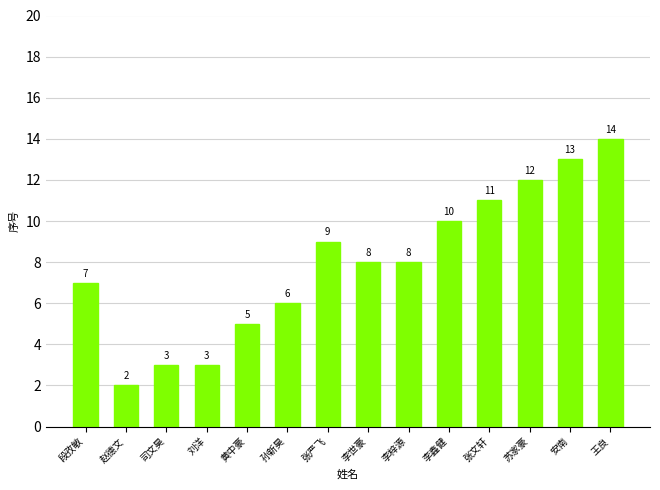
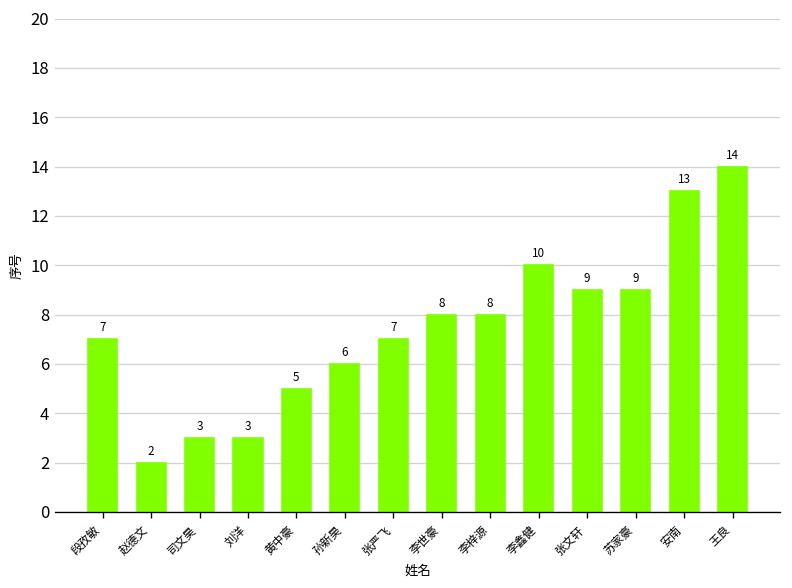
张严飞: 9 -> 7
张文轩: 11 -> 9
苏家豪: 12 -> 9
